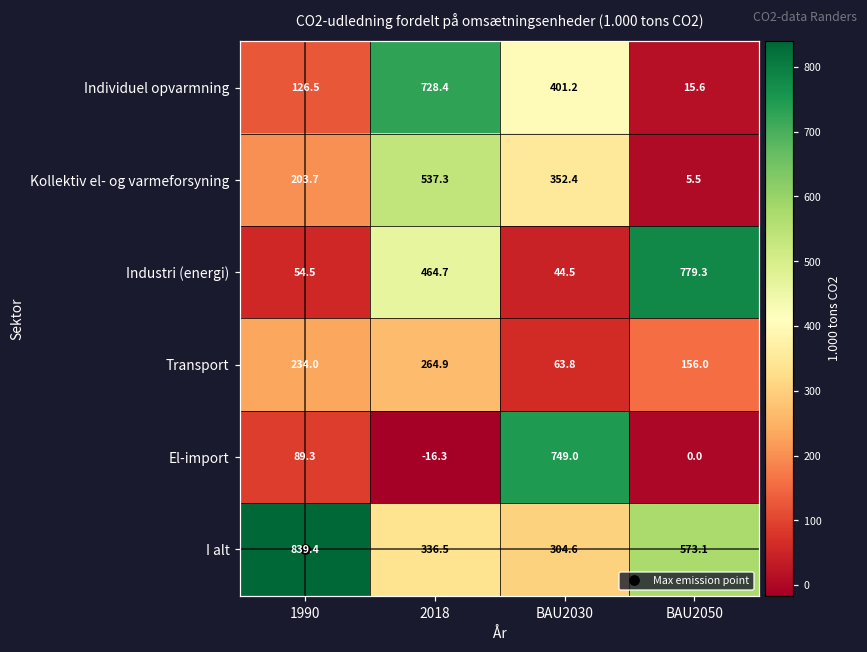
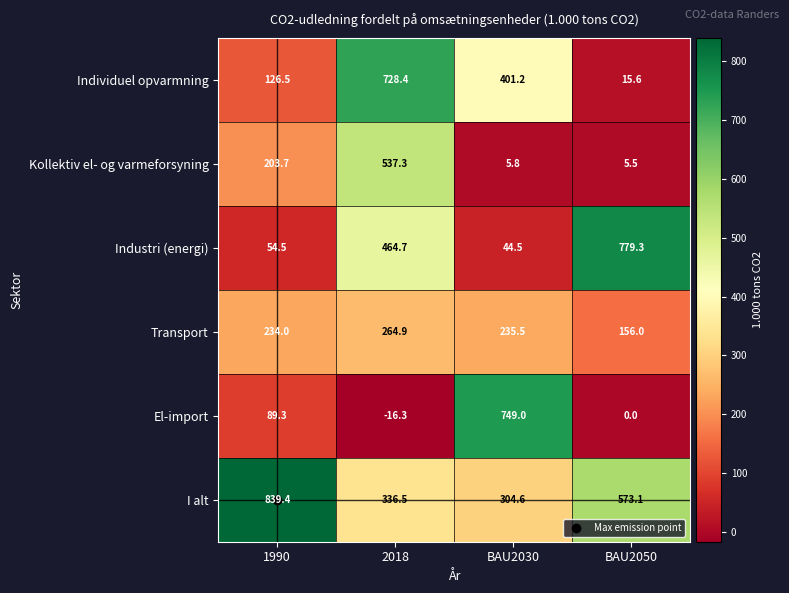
Kollektiv el- og varmeforsyning, BAU2030: 352.4 -> 5.8
Transport, BAU2030: 63.8 -> 235.5
